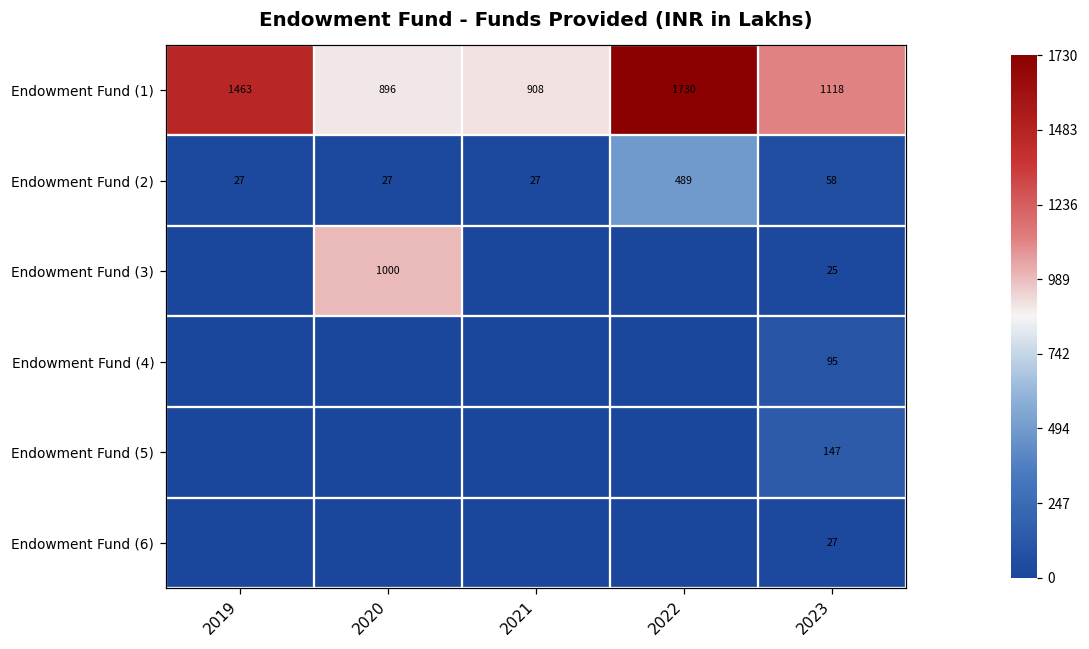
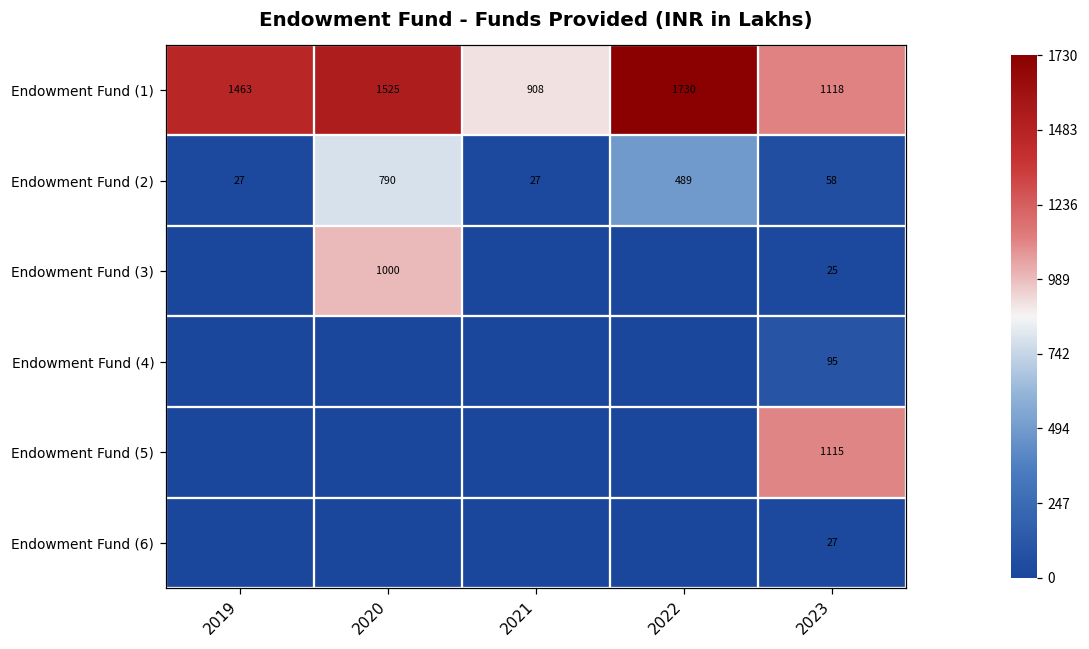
Endowment Fund (1), 2020: 896 -> 1525
Endowment Fund (2), 2020: 27 -> 790
Endowment Fund (5), 2023: 147 -> 1115
